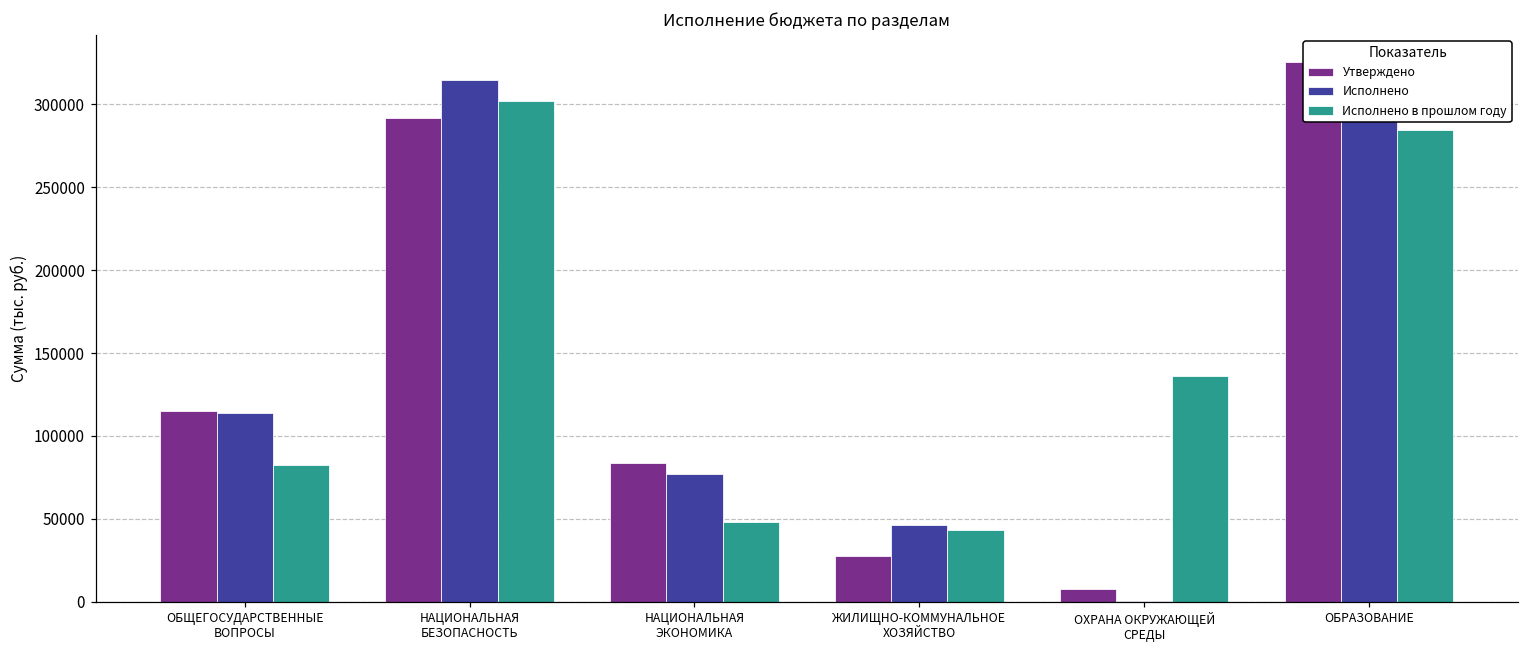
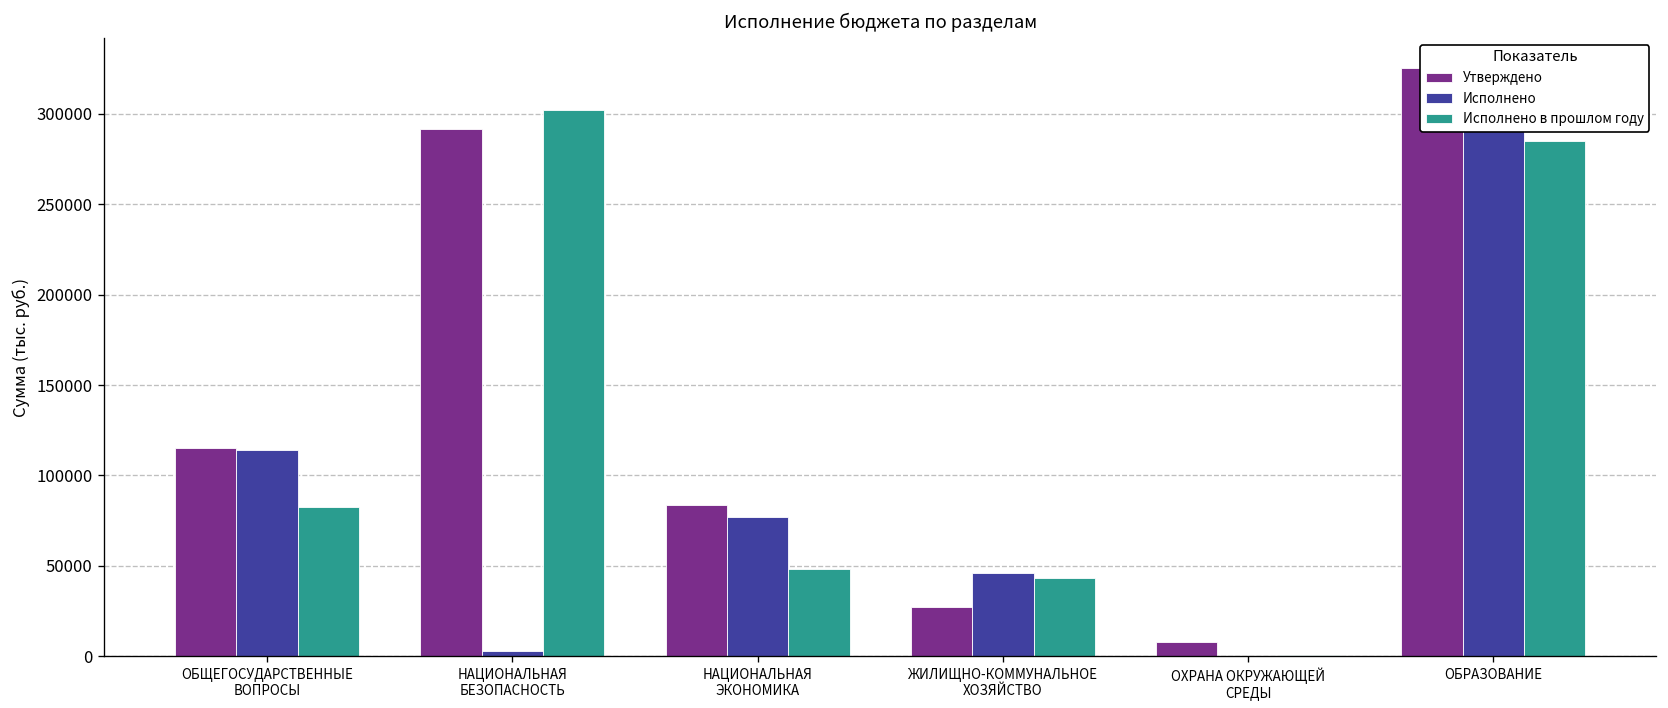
Исполнено, НАЦИОНАЛЬНАЯ БЕЗОПАСНОСТЬ: 315000 -> 3000
Исполнено в прошлом году, ОХРАНА ОКРУЖАЮЩЕЙ СРЕДЫ: 136000 -> 1000
